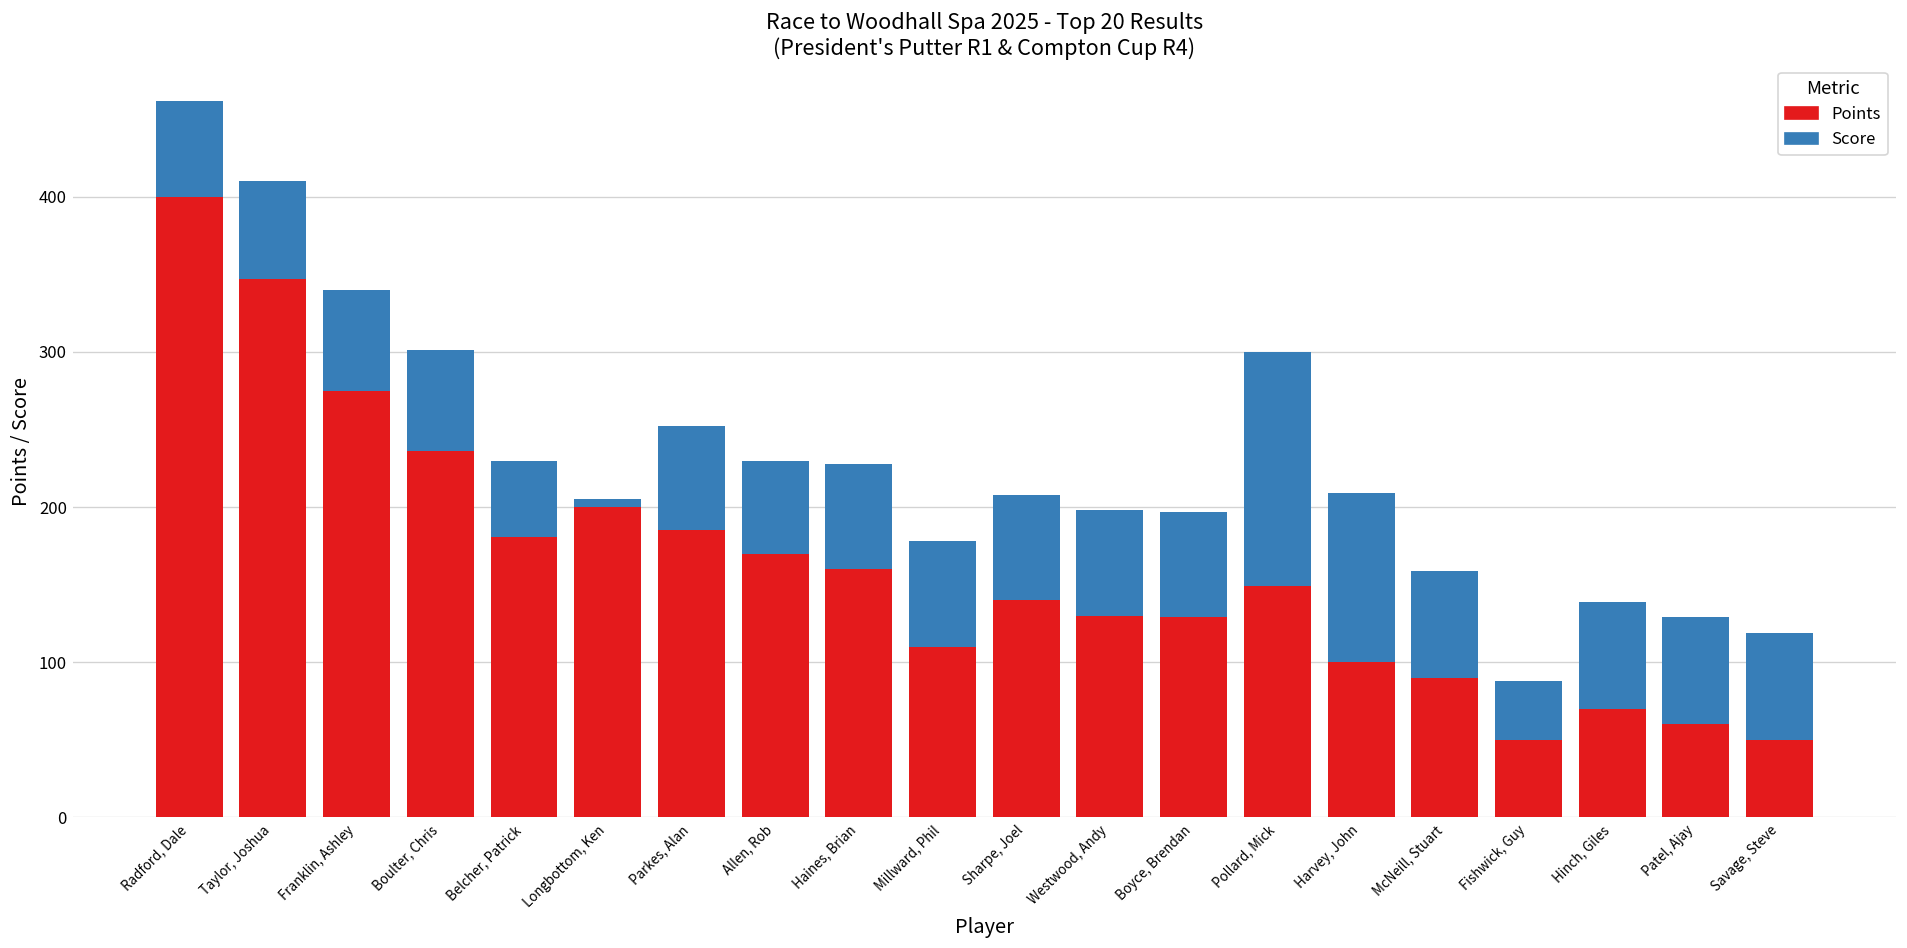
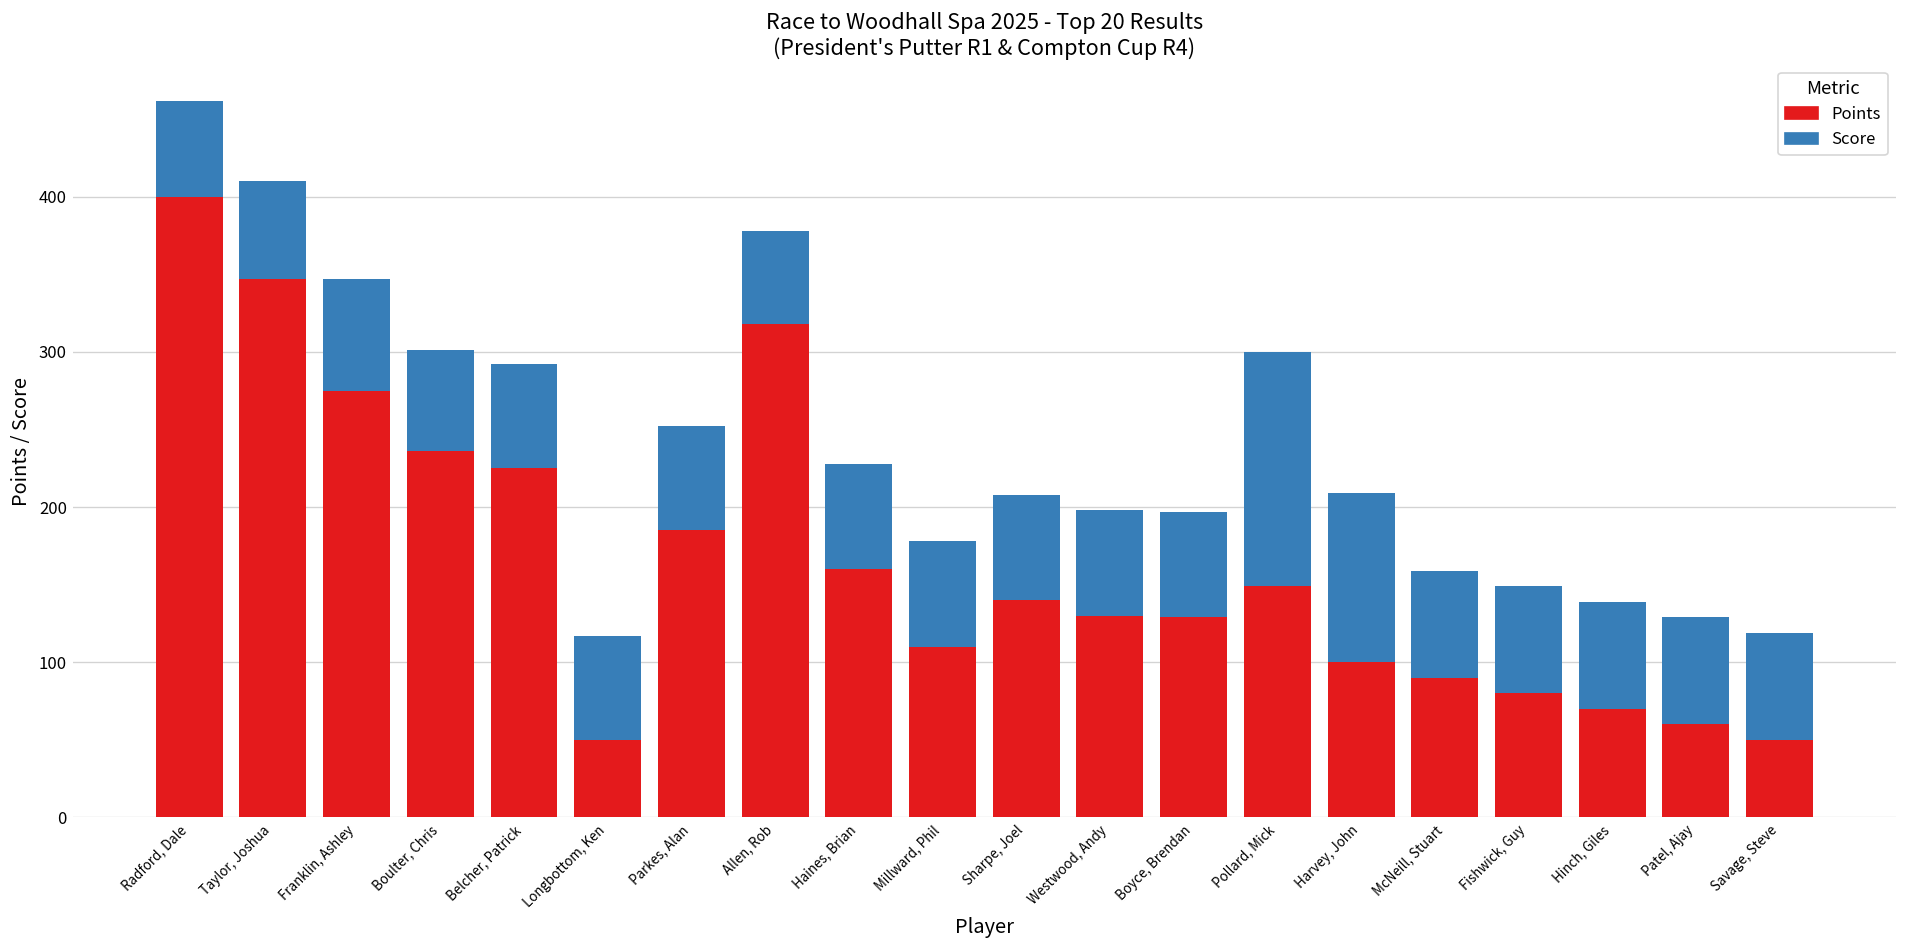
Score, Franklin, Ashley: 65 -> 72
Points, Belcher, Patrick: 181 -> 225
Score, Belcher, Patrick: 49 -> 67
Points, Longbottom, Ken: 200 -> 50
Score, Longbottom, Ken: 5 -> 67
Points, Allen, Rob: 170 -> 318
Points, Fishwick, Guy: 50 -> 80
Score, Fishwick, Guy: 38 -> 69
